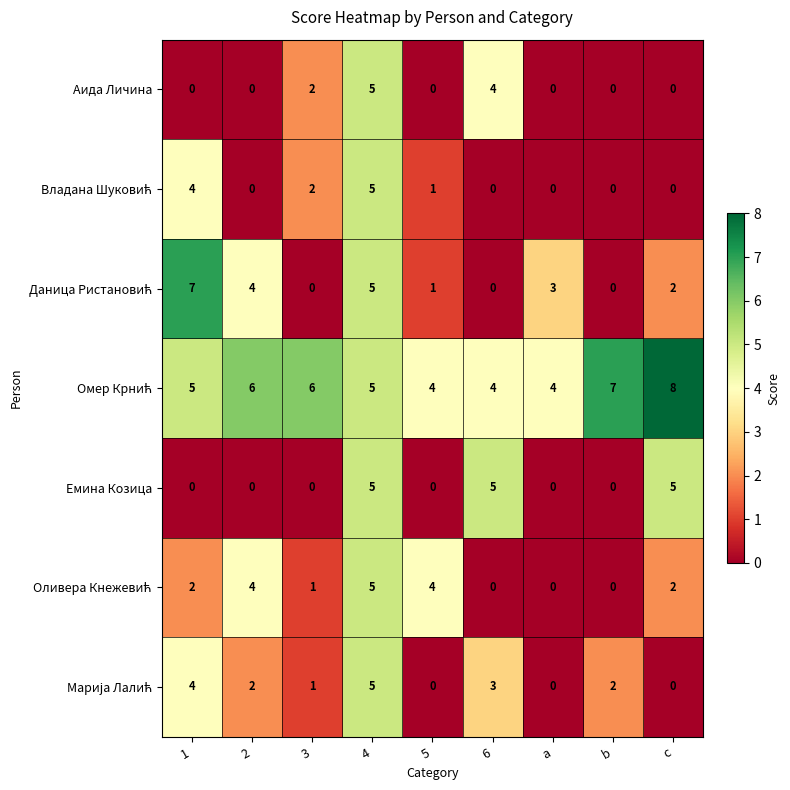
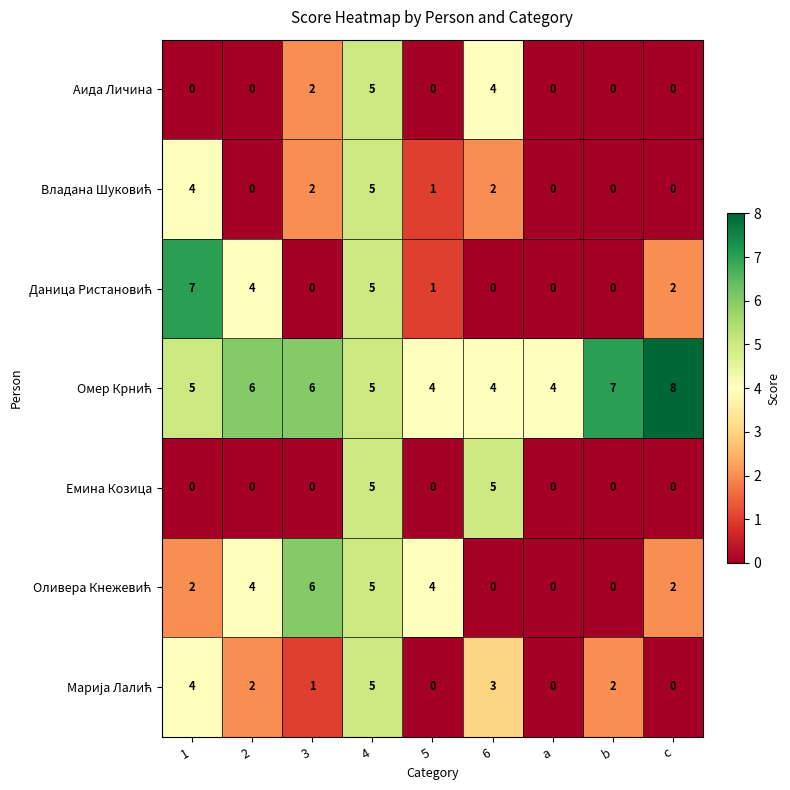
Владана Шуковић, 6: 0 -> 2
Даница Ристановић, a: 3 -> 0
Емина Козица, c: 5 -> 0
Оливера Кнежевић, 3: 1 -> 6
